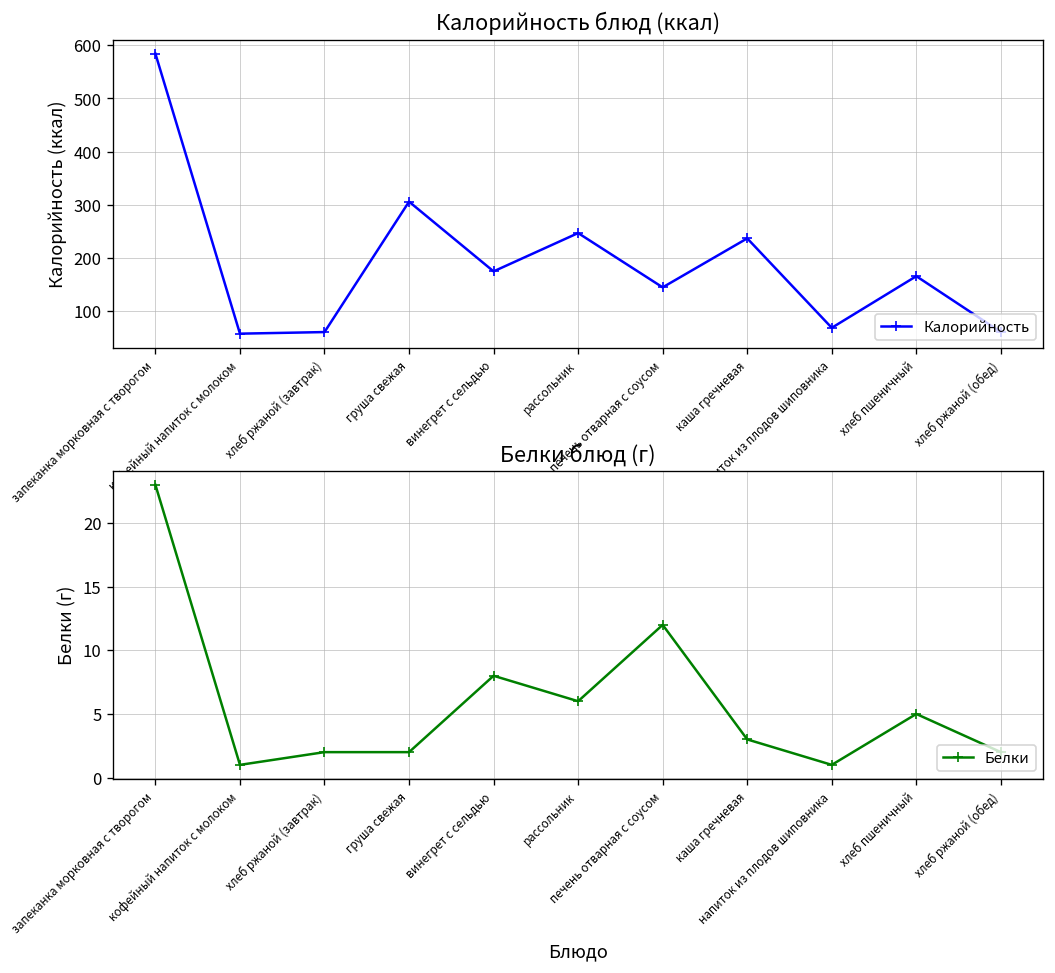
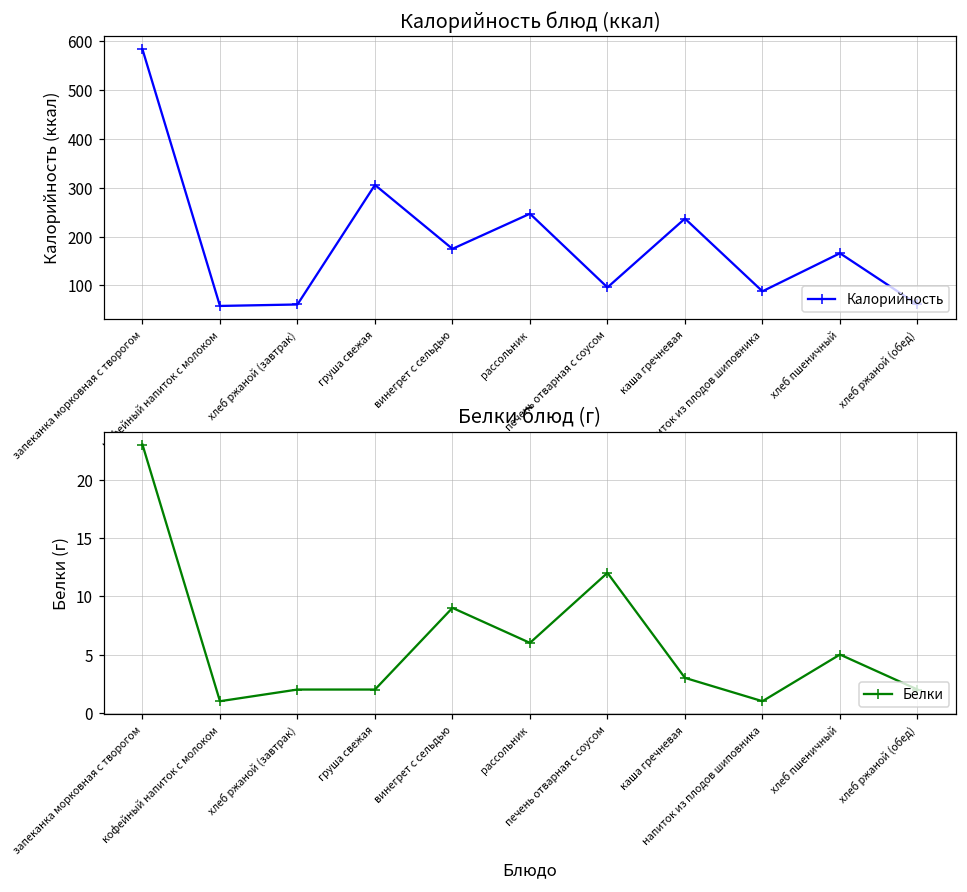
Калорийность блюд (ккал), печень отварная с соусом: 150 -> 100
Калорийность блюд (ккал), напиток из плодов шиповника: 70 -> 90
Белки блюд (г), винегрет с сельдью: 8 -> 9
